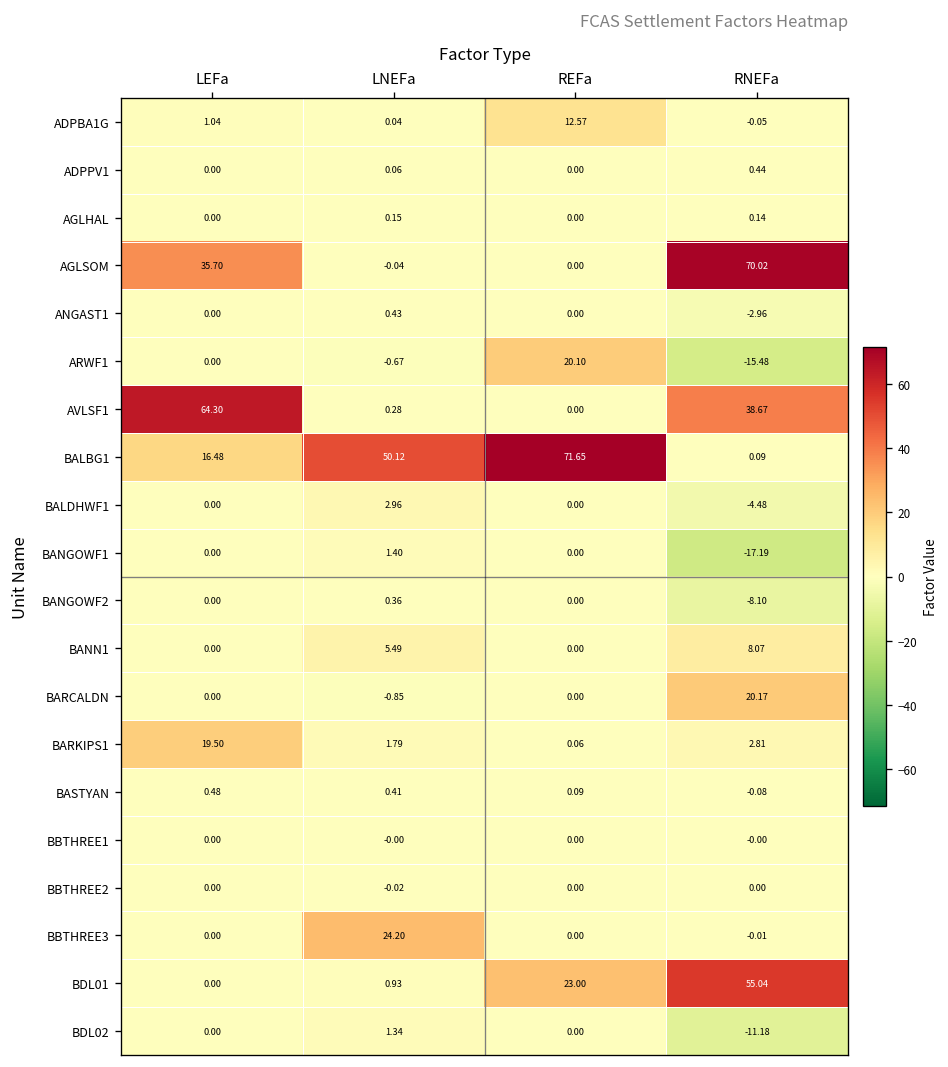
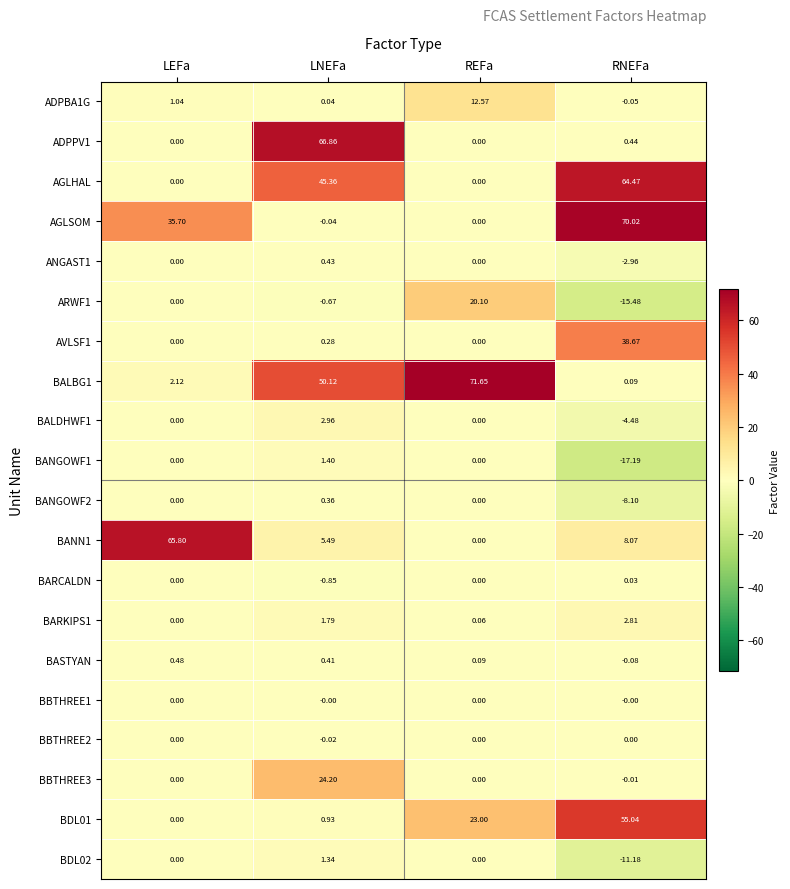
ADPPV1, LNEFa: 0.06 -> 66.86
AGLHAL, LNEFa: 0.15 -> 45.36
AGLHAL, RNEFa: 0.14 -> 64.47
AVLSF1, LEFa: 64.30 -> 0.00
BALBG1, LEFa: 16.48 -> 2.12
BANN1, LEFa: 0.00 -> 65.80
BARCALDN, RNEFa: 20.17 -> 0.03
BARKIPS1, LEFa: 19.50 -> 0.00
